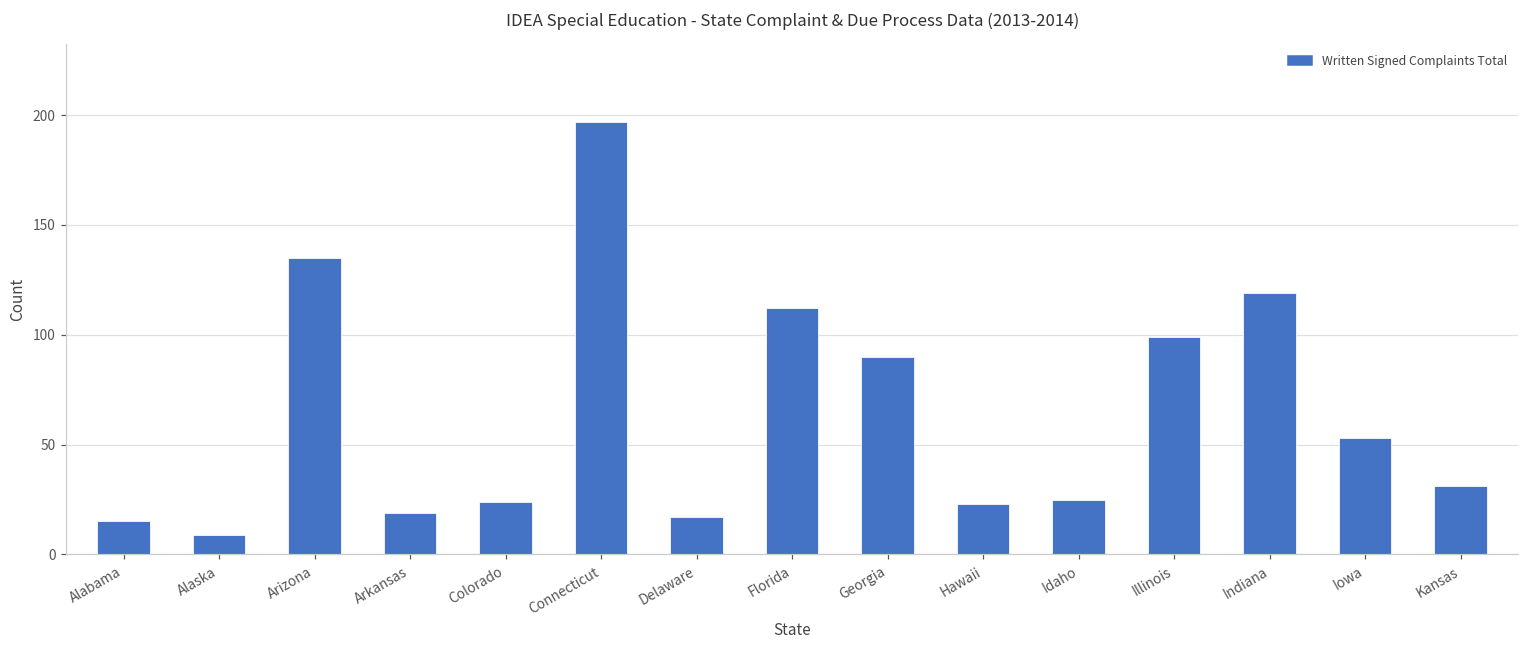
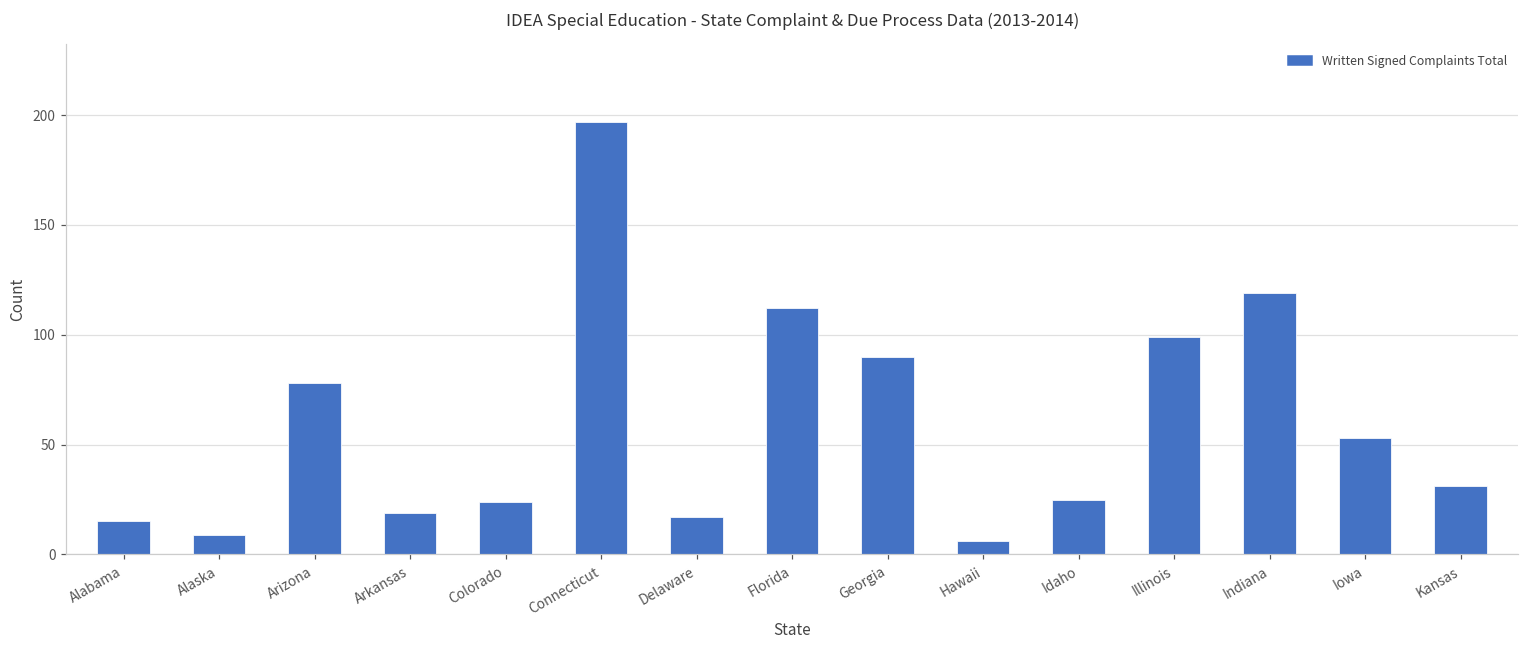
Arizona: 135 -> 78
Hawaii: 23 -> 6
